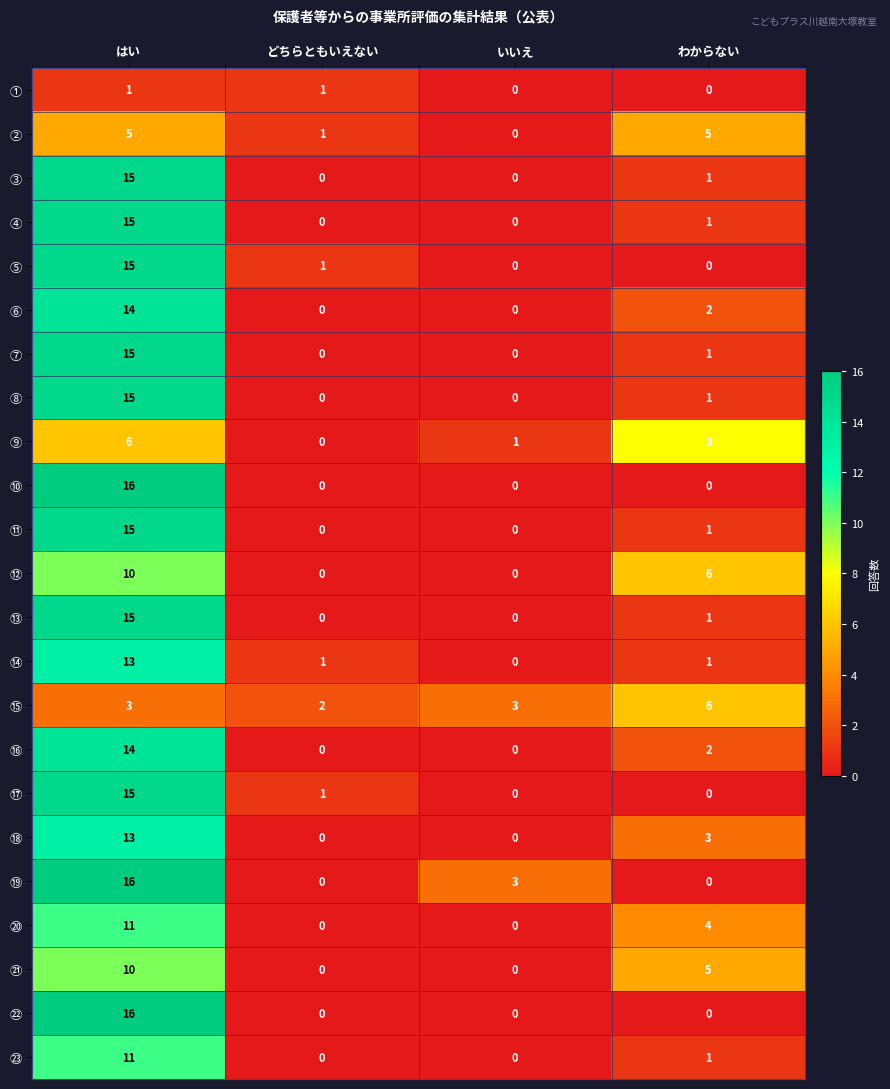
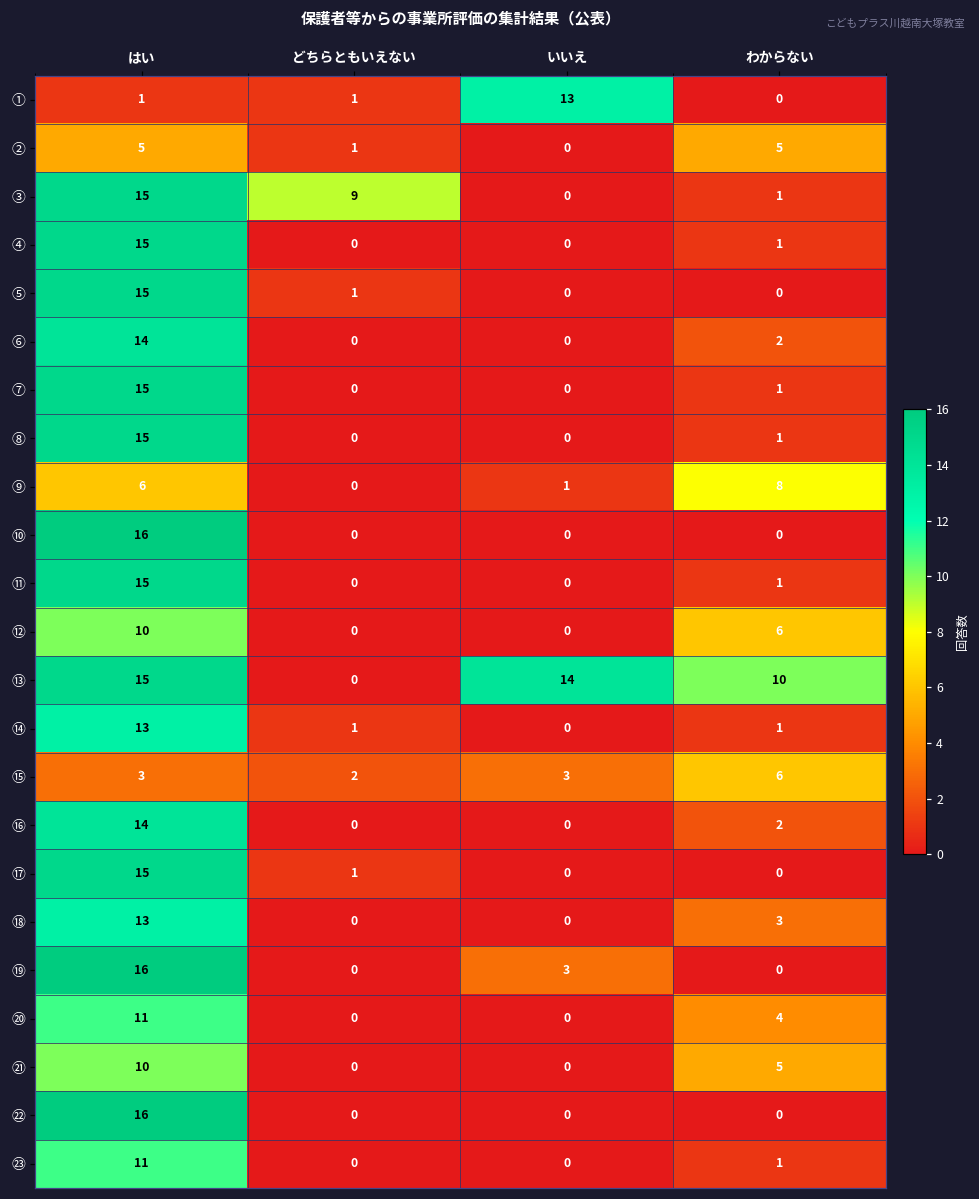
①, いいえ: 0 -> 13
③, どちらともいえない: 0 -> 9
⑬, いいえ: 0 -> 14
⑬, わからない: 1 -> 10
